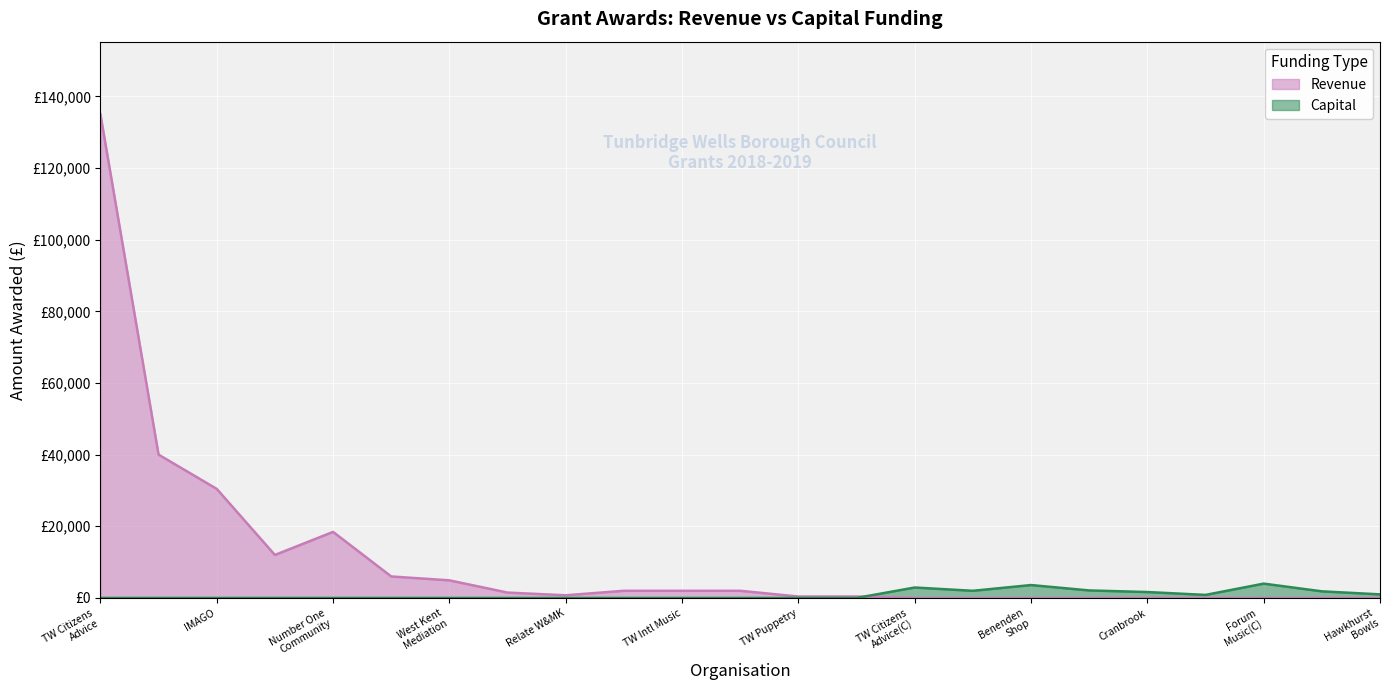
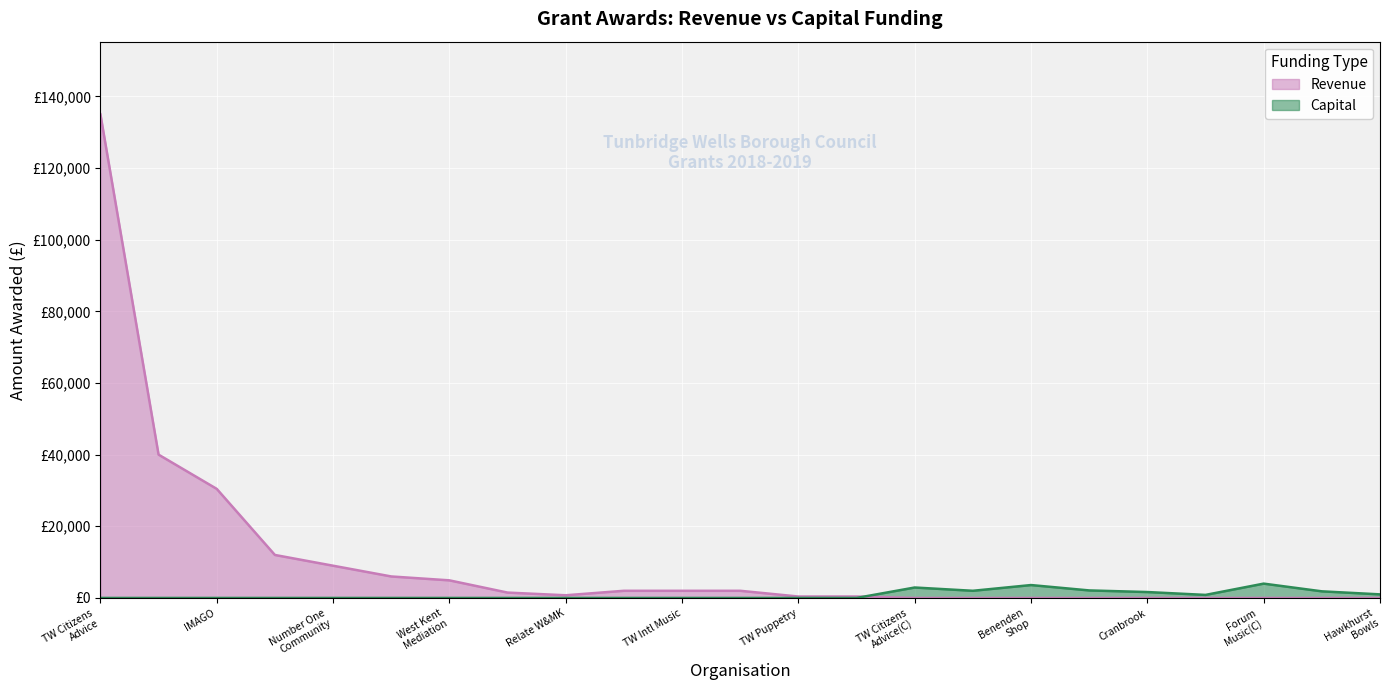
Revenue, Number One Community: £18,000 -> £9,000
